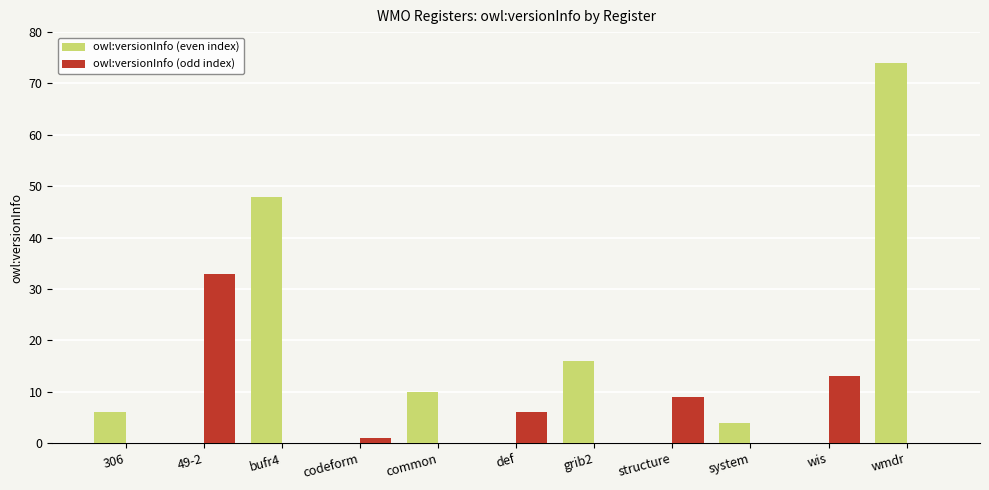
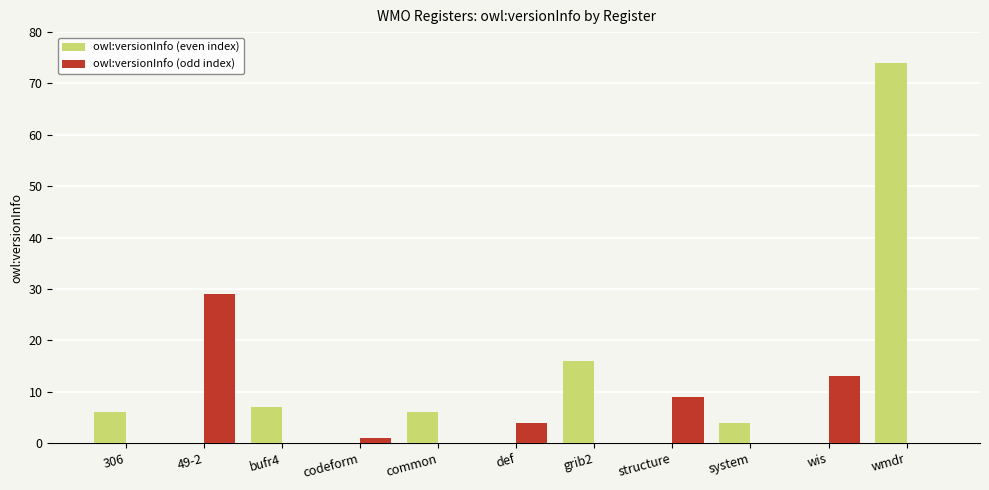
owl:versionInfo (odd index), 49-2: 33 -> 29
owl:versionInfo (even index), bufr4: 48 -> 7
owl:versionInfo (even index), common: 10 -> 6
owl:versionInfo (odd index), def: 6 -> 4
